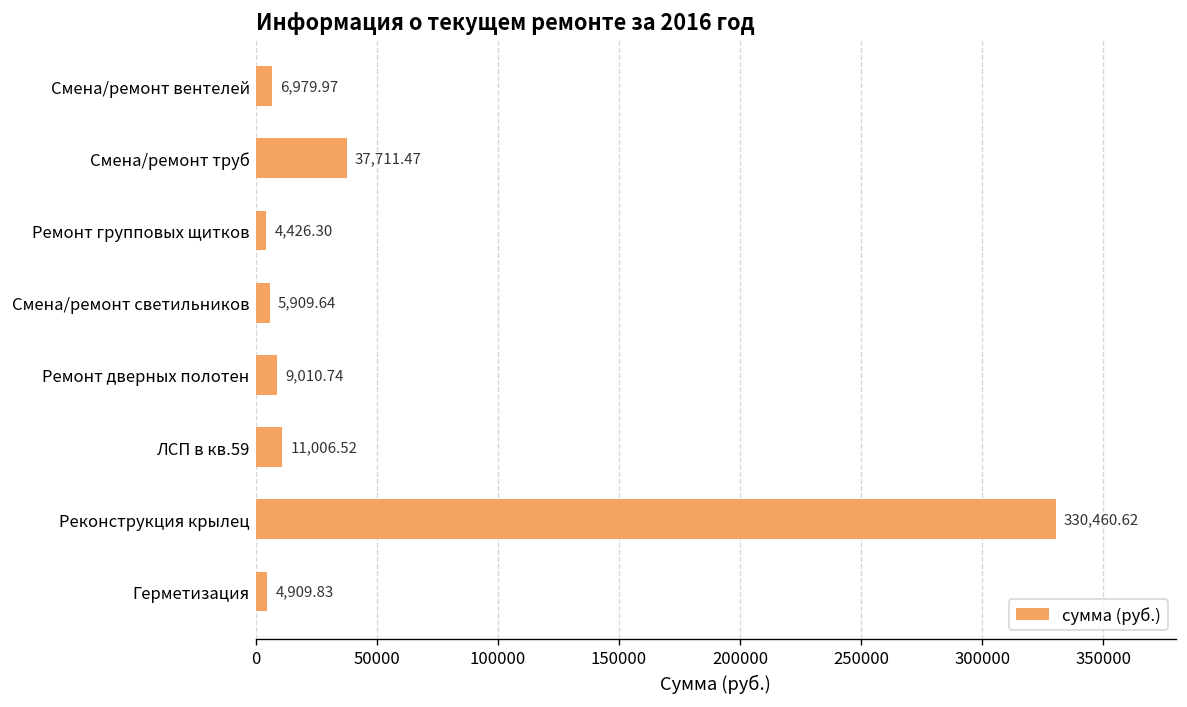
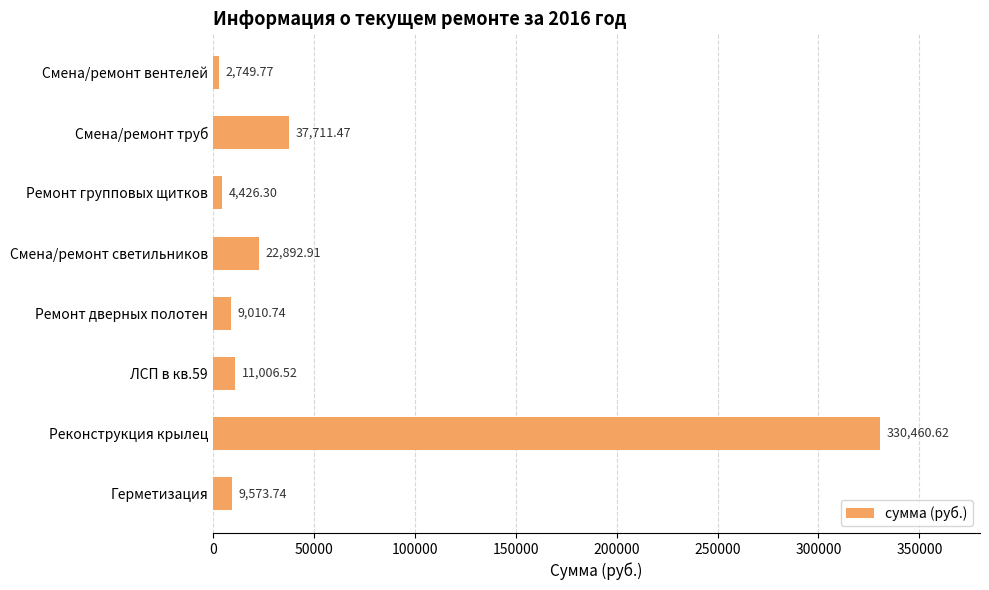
Смена/ремонт вентелей: 6,979.97 -> 2,749.77
Смена/ремонт светильников: 5,909.64 -> 22,892.91
Герметизация: 4,909.83 -> 9,573.74
